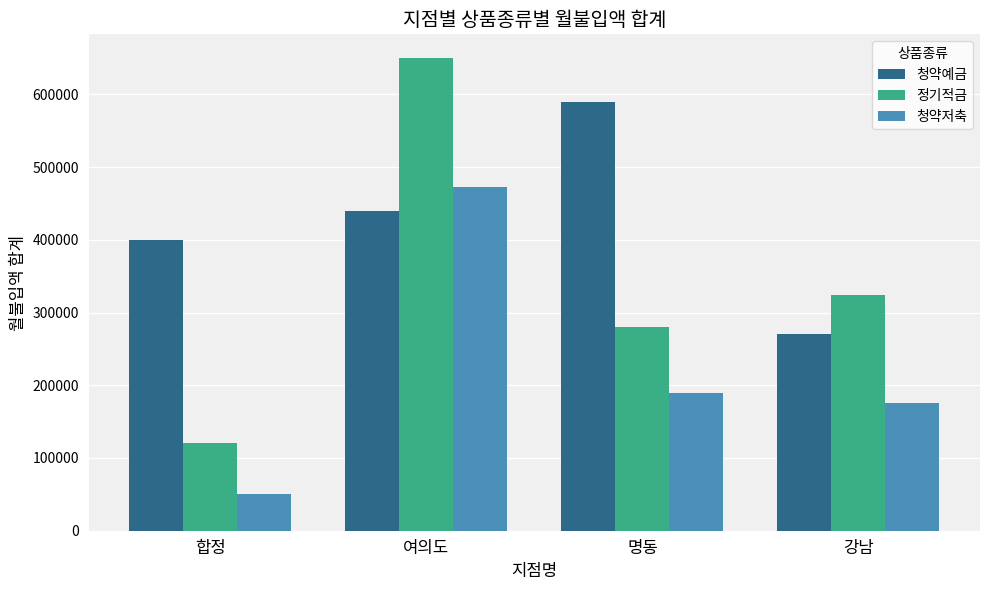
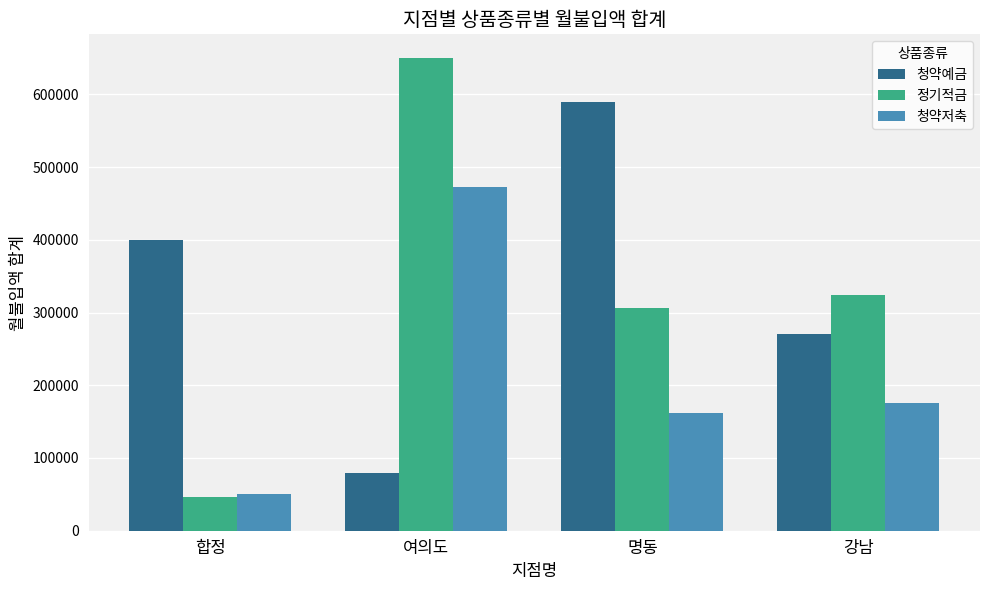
정기적금, 합정: 120000 -> 50000
청약예금, 여의도: 440000 -> 80000
정기적금, 명동: 280000 -> 310000
청약저축, 명동: 190000 -> 160000
